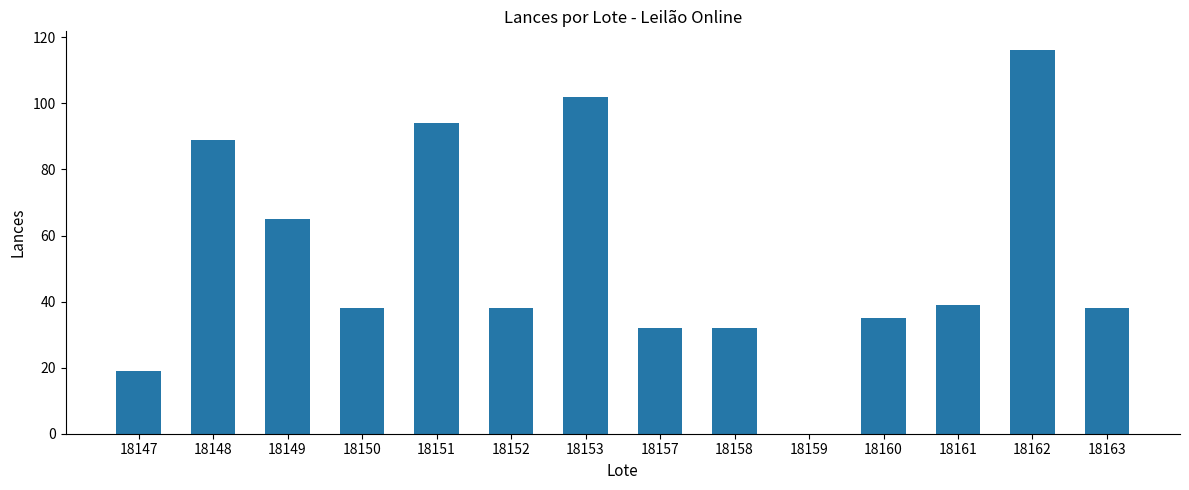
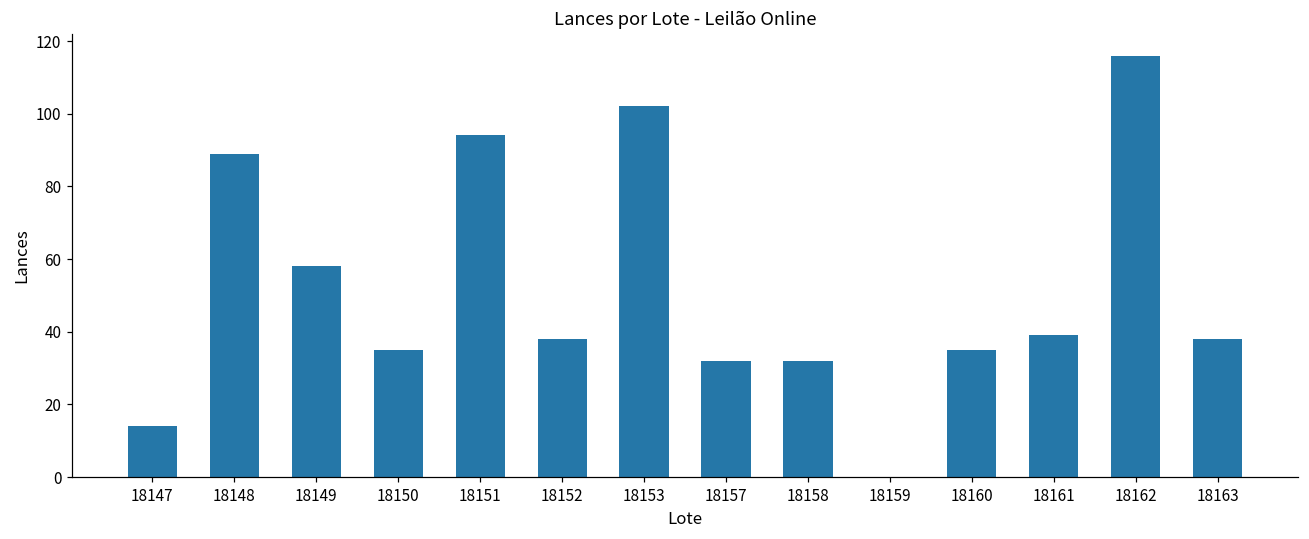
18147: 19 -> 14
18149: 65 -> 58
18150: 38 -> 35
